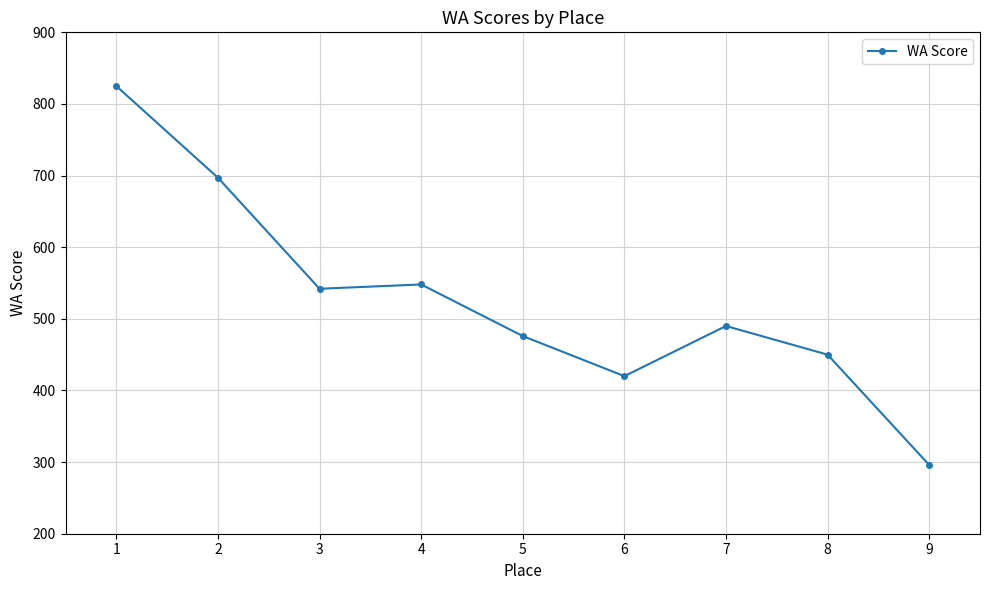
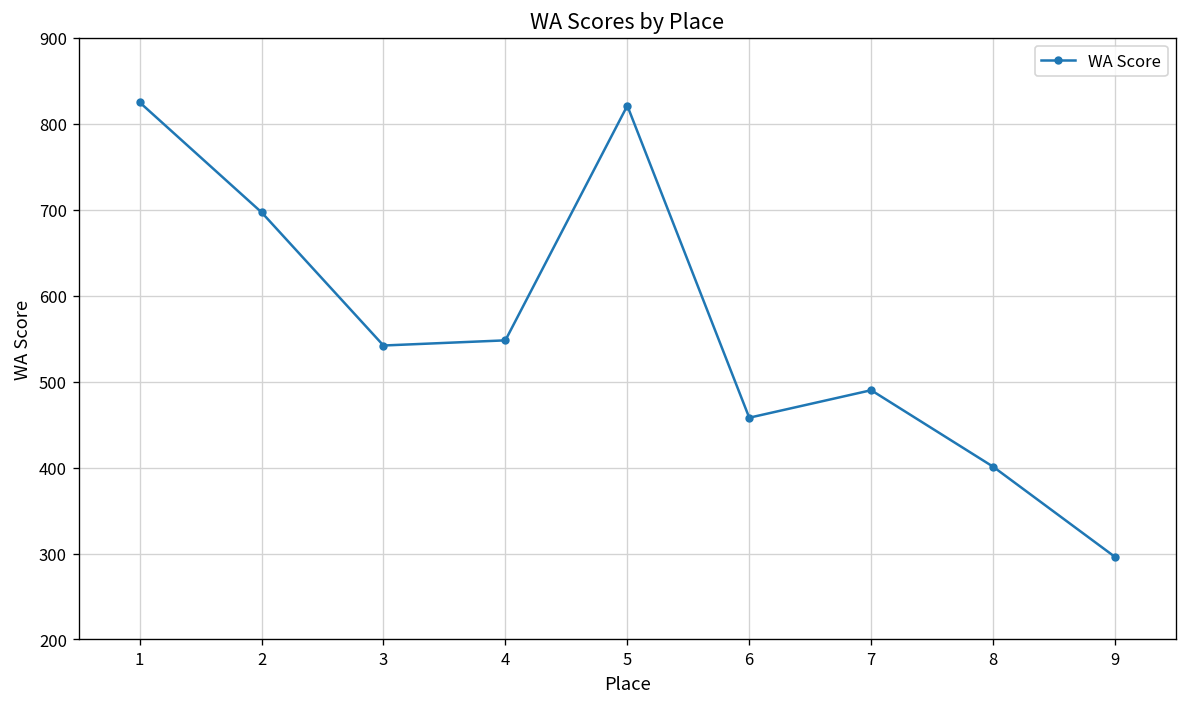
5: 480 -> 820
6: 420 -> 460
8: 450 -> 400
